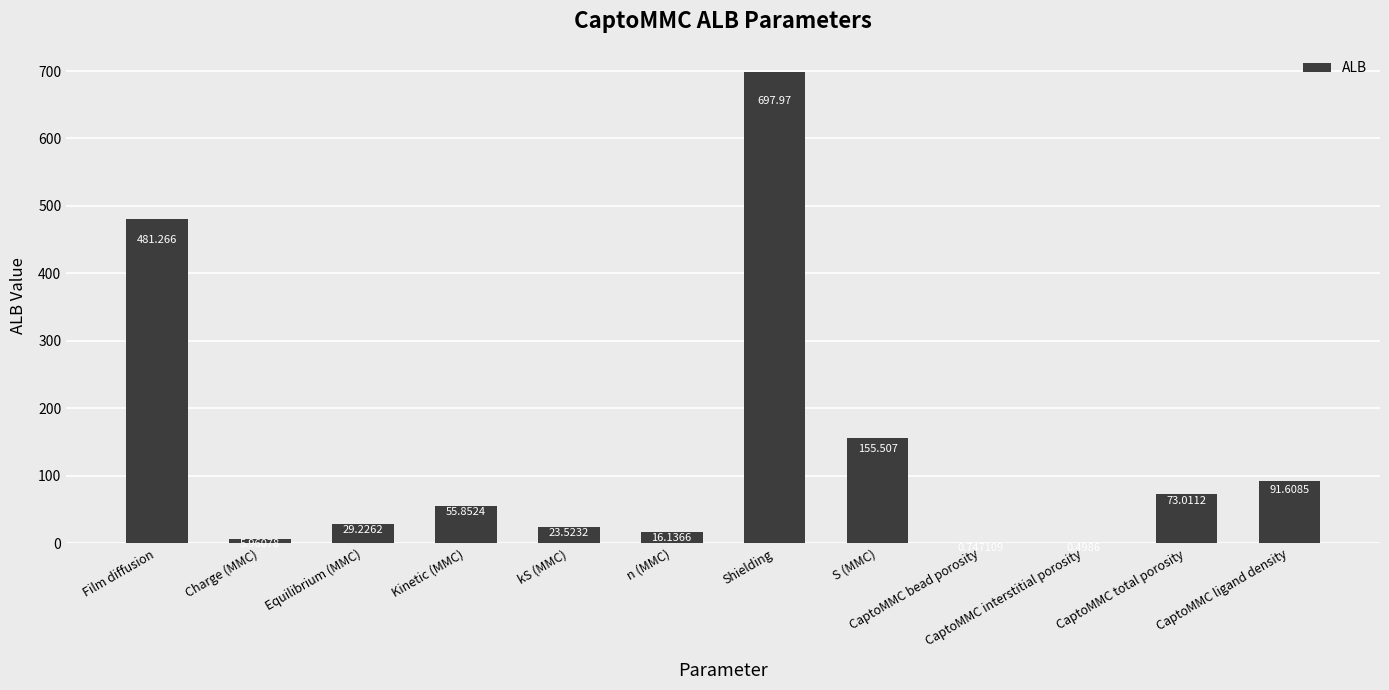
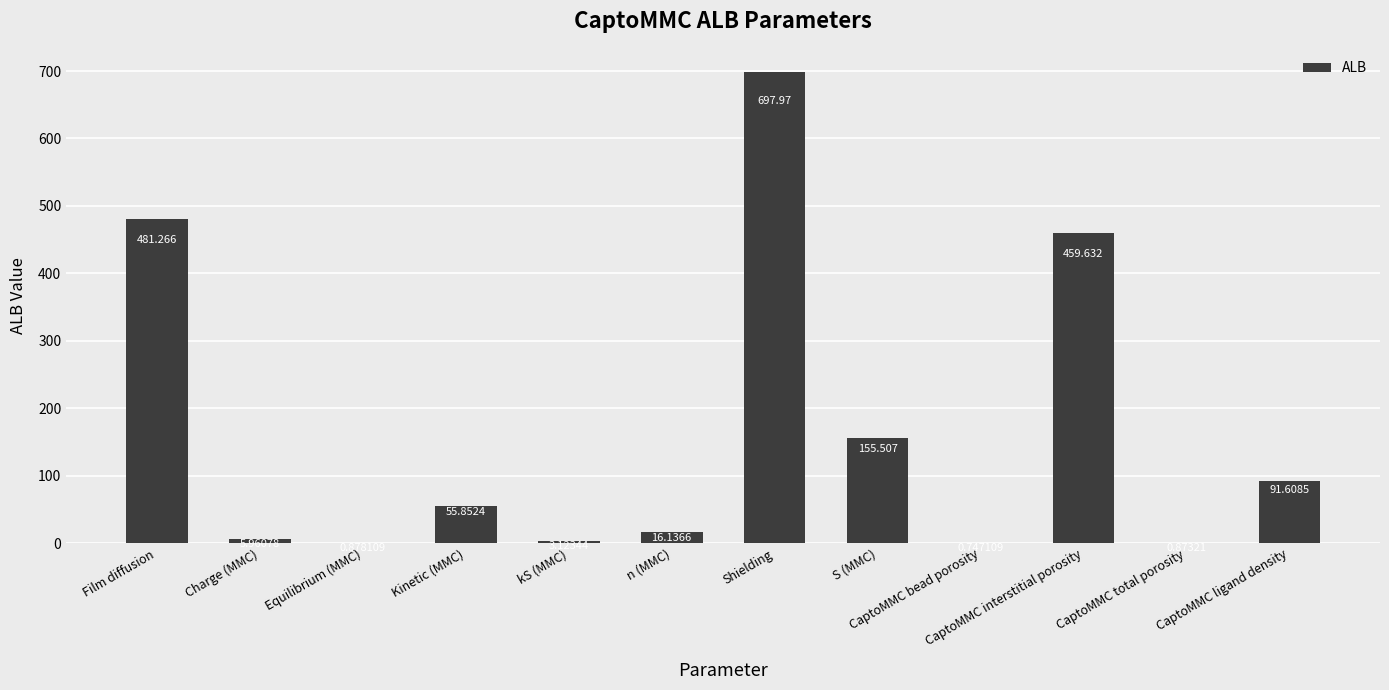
Equilibrium (MMC): 30 -> 0
kS (MMC): 20 -> 0
CaptoMMC interstitial porosity: 0 -> 460
CaptoMMC total porosity: 70 -> 0
